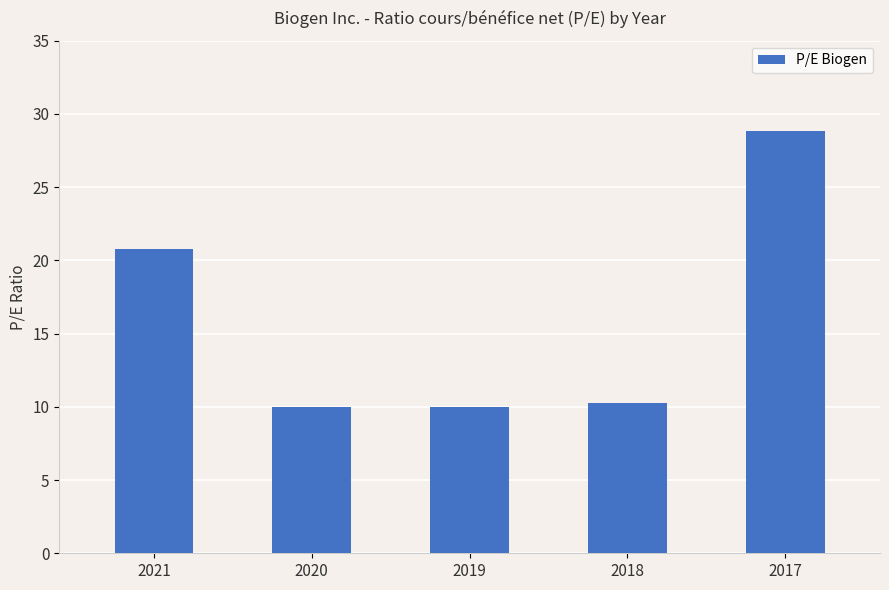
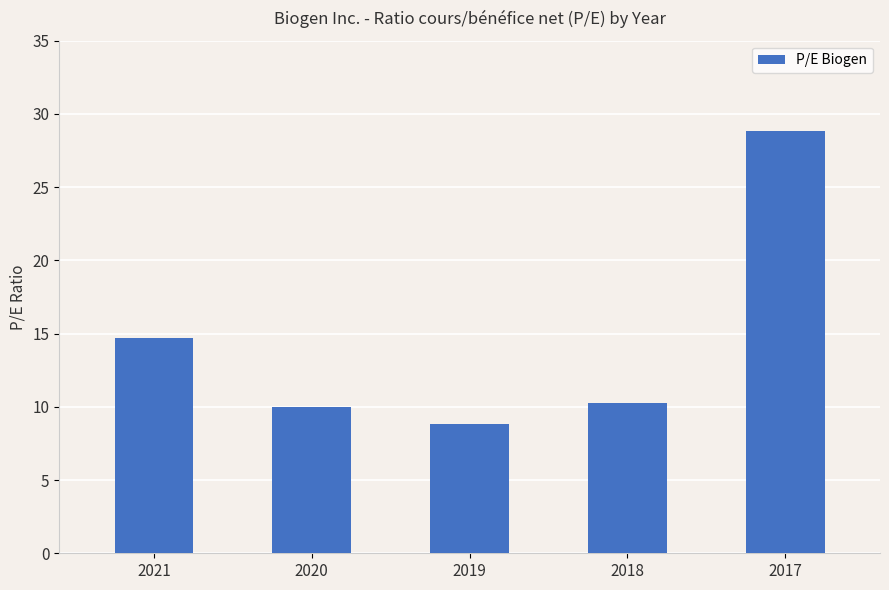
2021: 20.8 -> 14.7
2019: 10.0 -> 8.8
